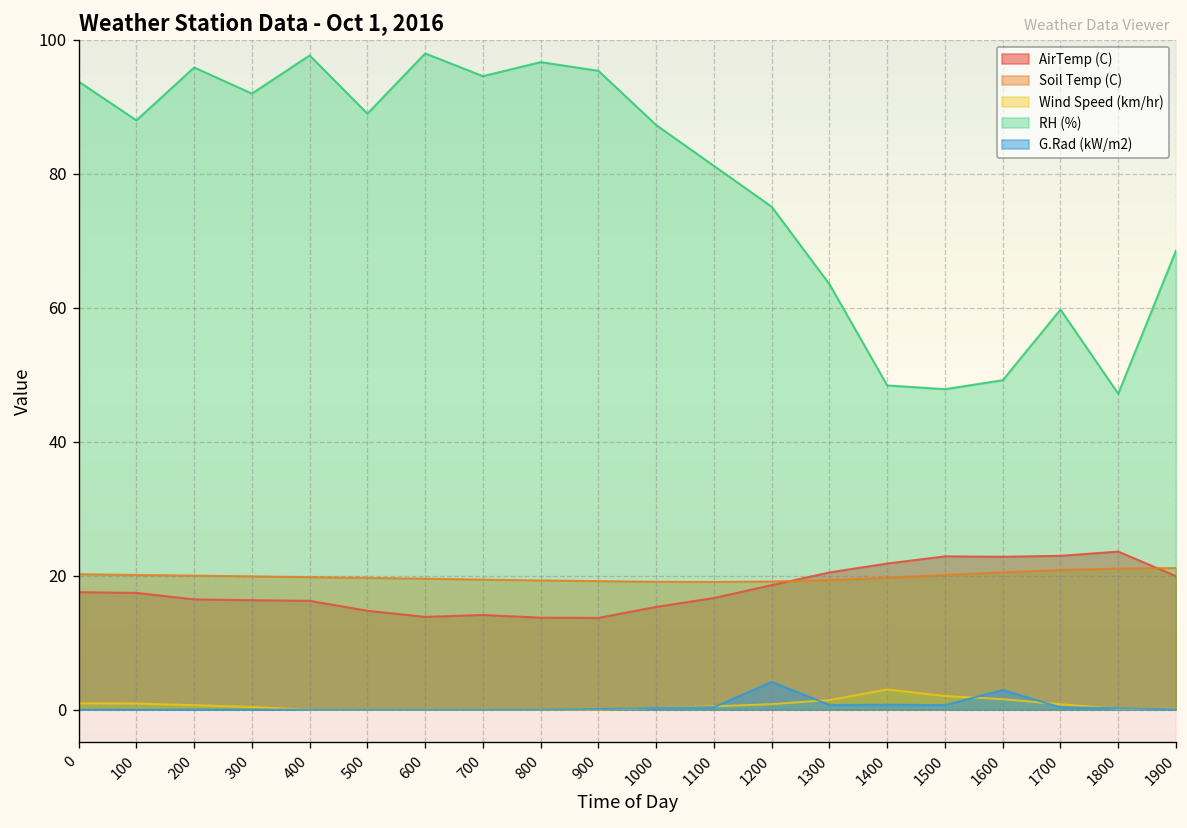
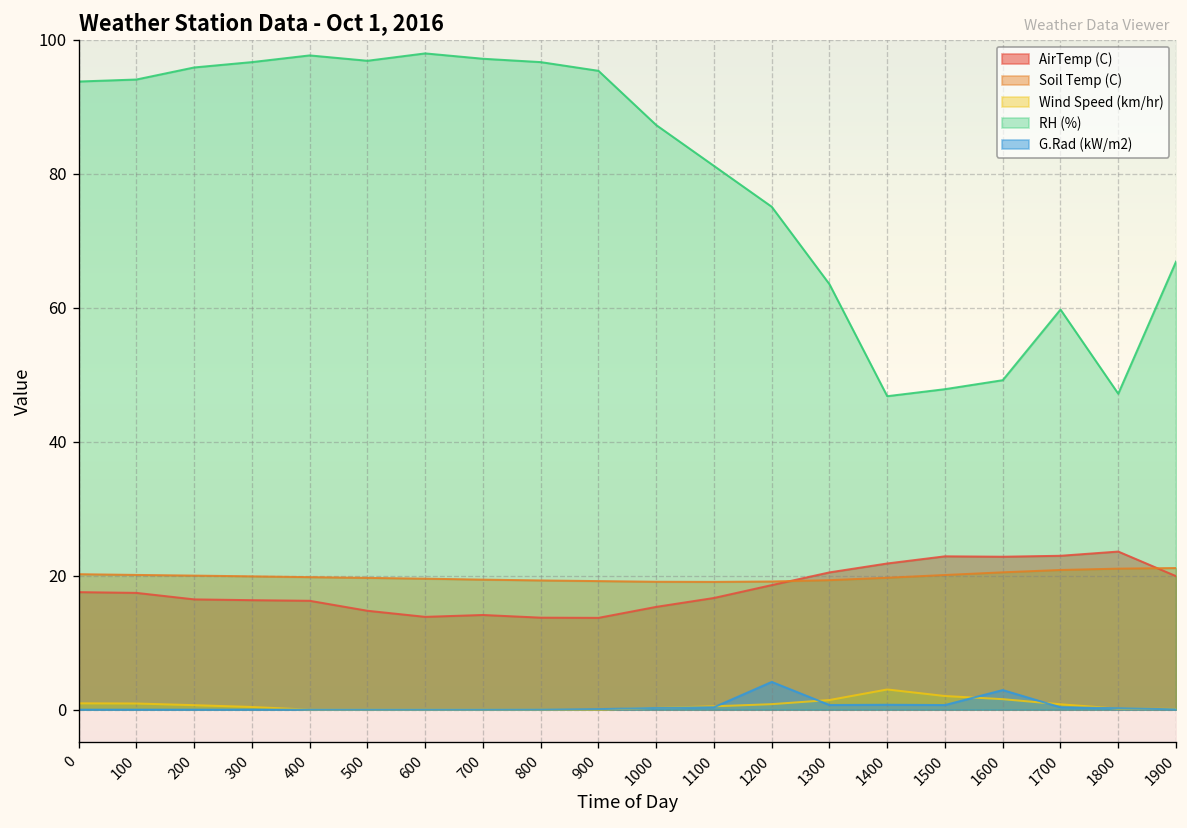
RH (%), 100: 88 -> 94
RH (%), 300: 92 -> 97
RH (%), 500: 89 -> 97
RH (%), 700: 95 -> 97
RH (%), 1400: 48 -> 47
RH (%), 1900: 69 -> 67
